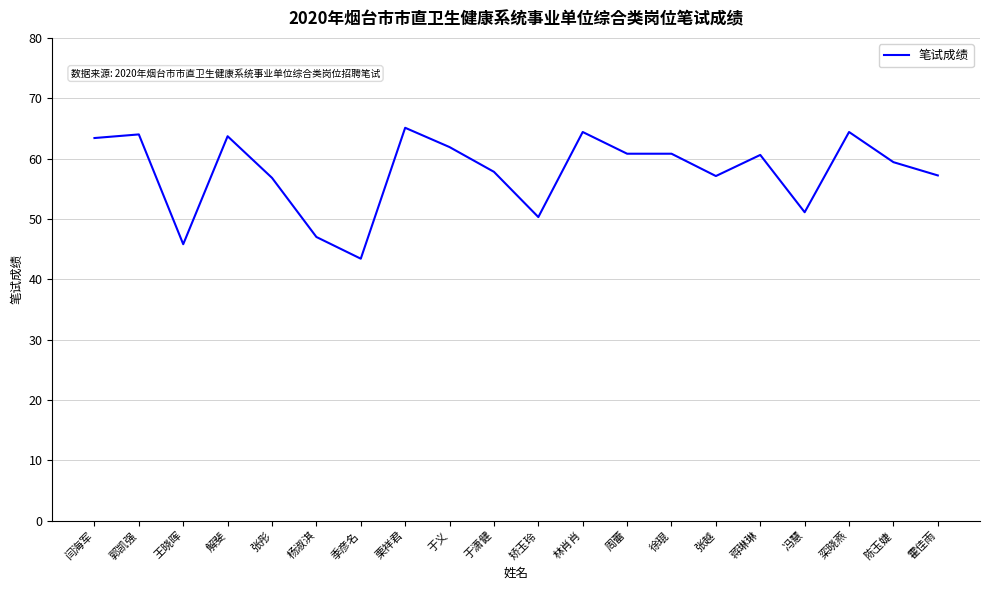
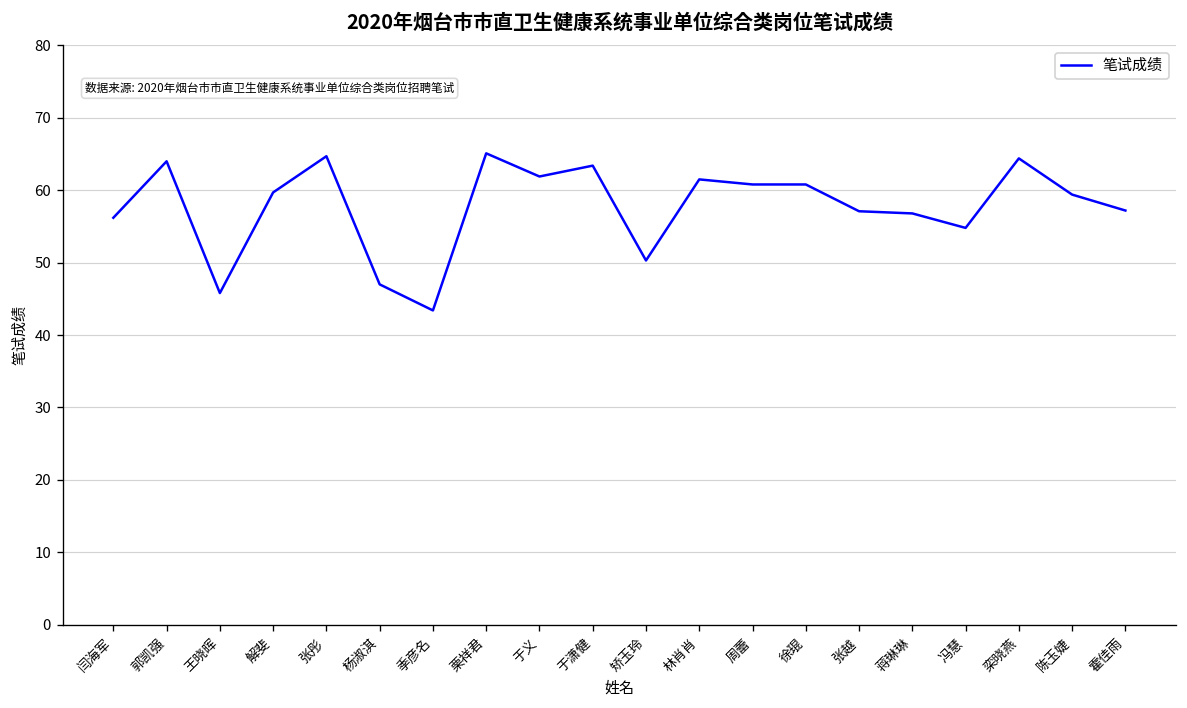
闫海军: 63 -> 56
解斐: 64 -> 60
张彤: 57 -> 65
于潇健: 58 -> 63
林肖肖: 64 -> 62
蒋琳琳: 61 -> 57
冯慧: 51 -> 55
